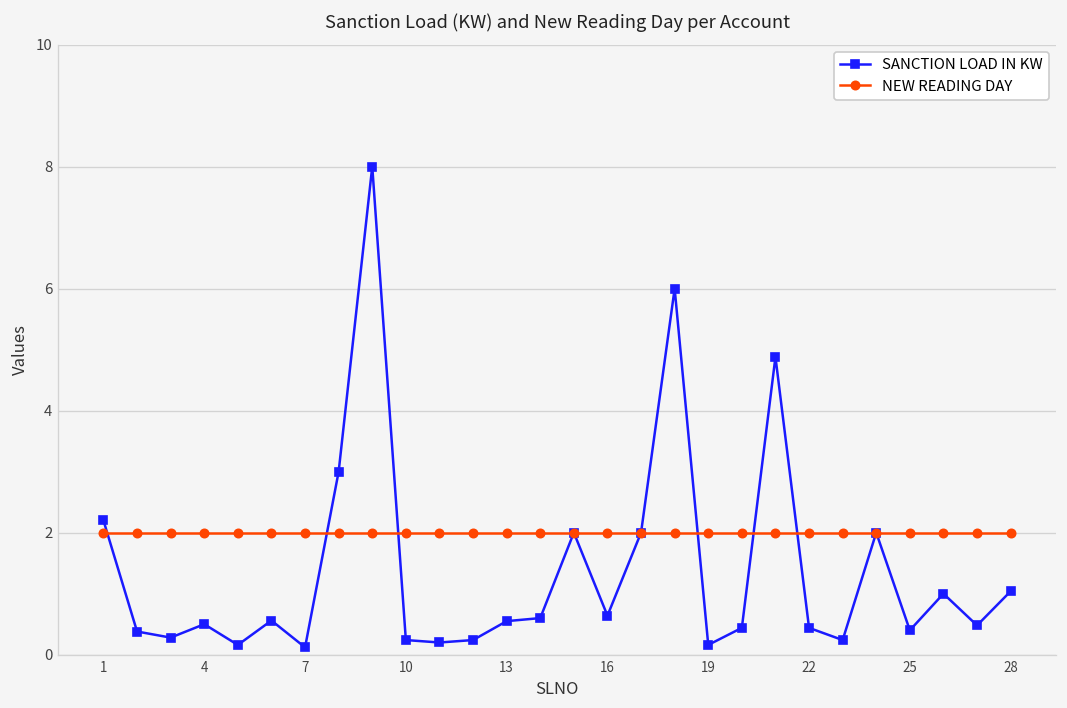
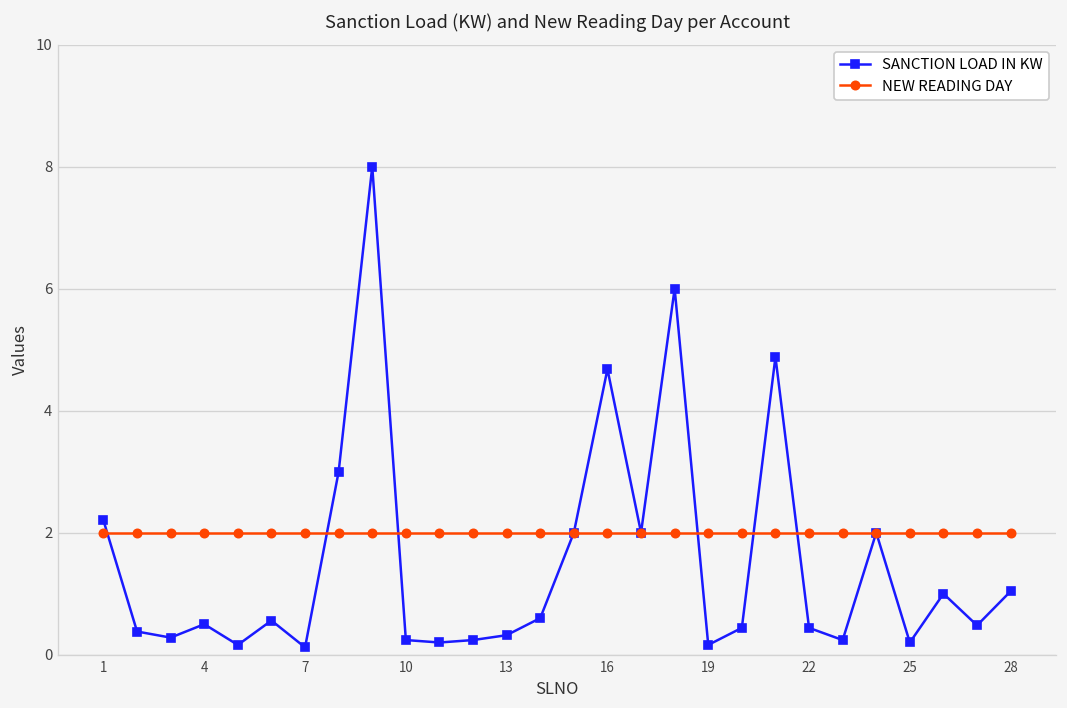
SANCTION LOAD IN KW, 13: 0.6 -> 0.3
SANCTION LOAD IN KW, 16: 0.6 -> 4.7
SANCTION LOAD IN KW, 25: 0.4 -> 0.2
